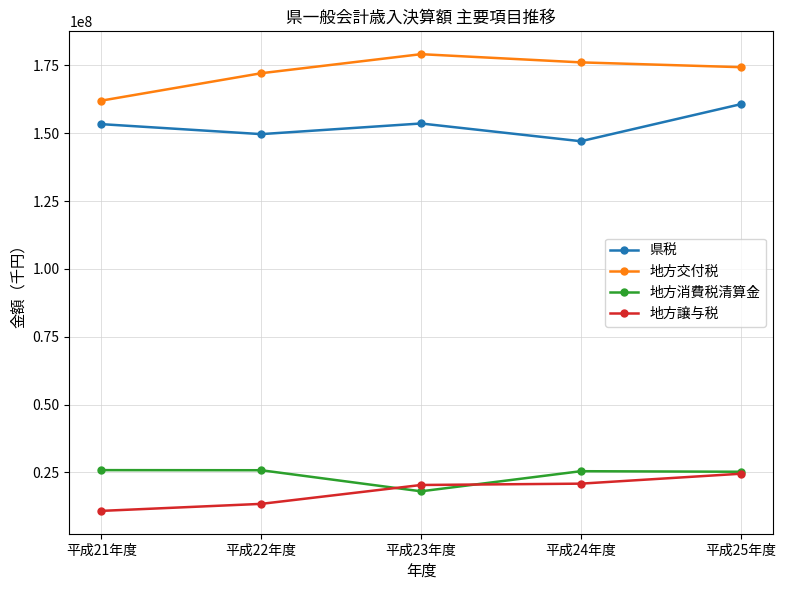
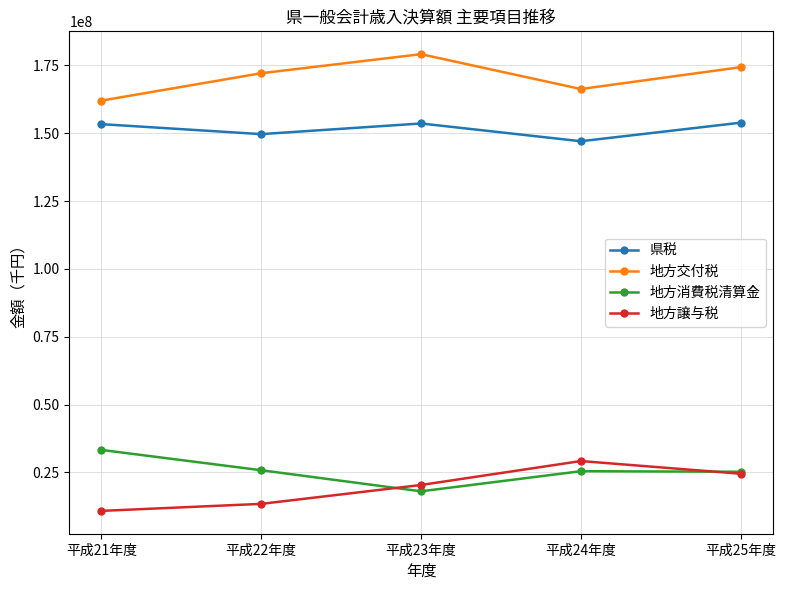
地方消費税清算金, 平成21年度: 26000000 -> 33000000
地方交付税, 平成24年度: 176000000 -> 166000000
地方譲与税, 平成24年度: 21000000 -> 29000000
県税, 平成25年度: 161000000 -> 154000000
